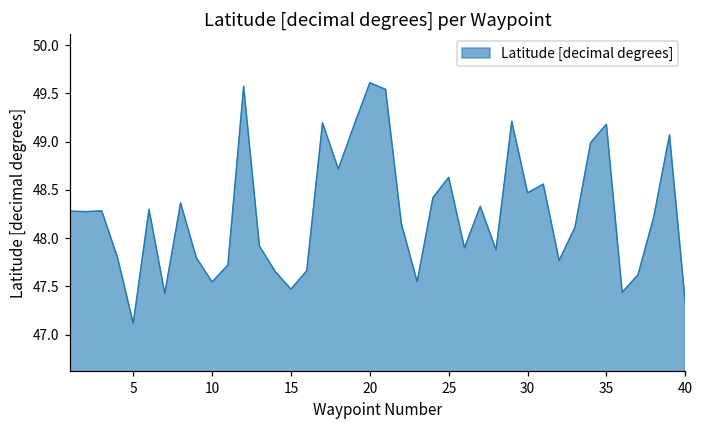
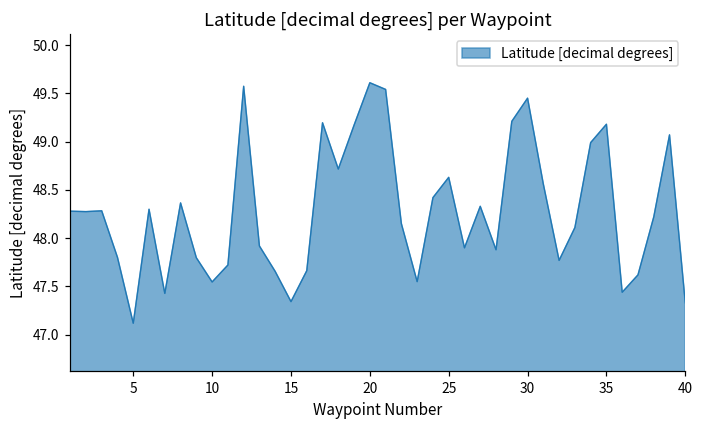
15: 47.5 -> 47.3
30: 48.5 -> 49.5
